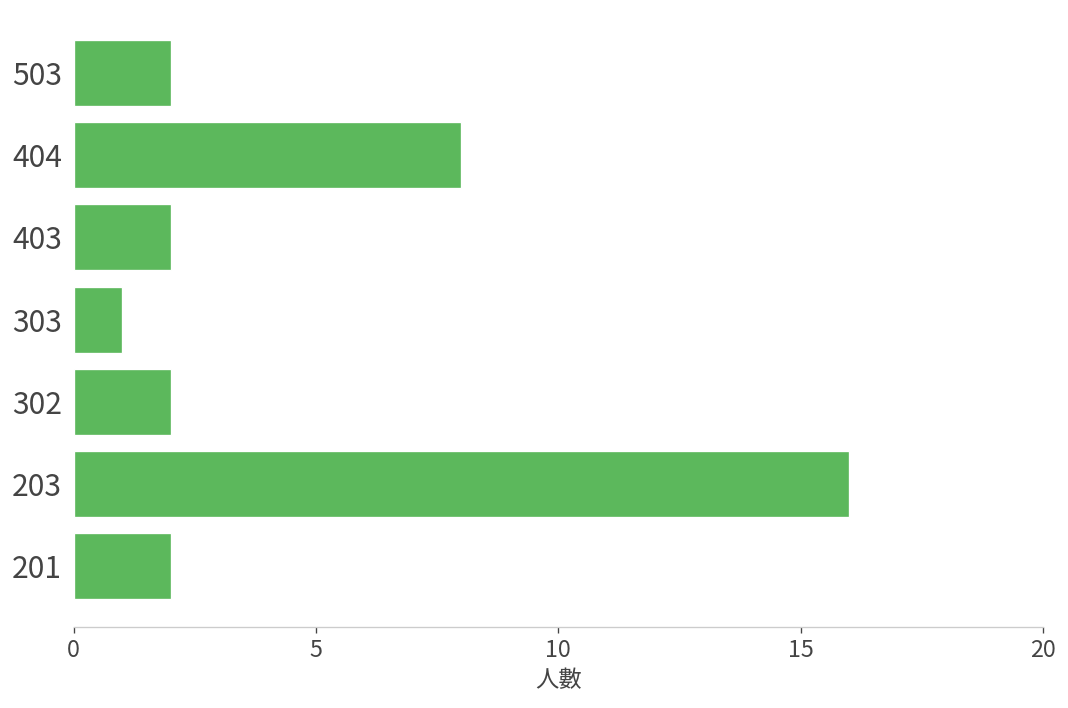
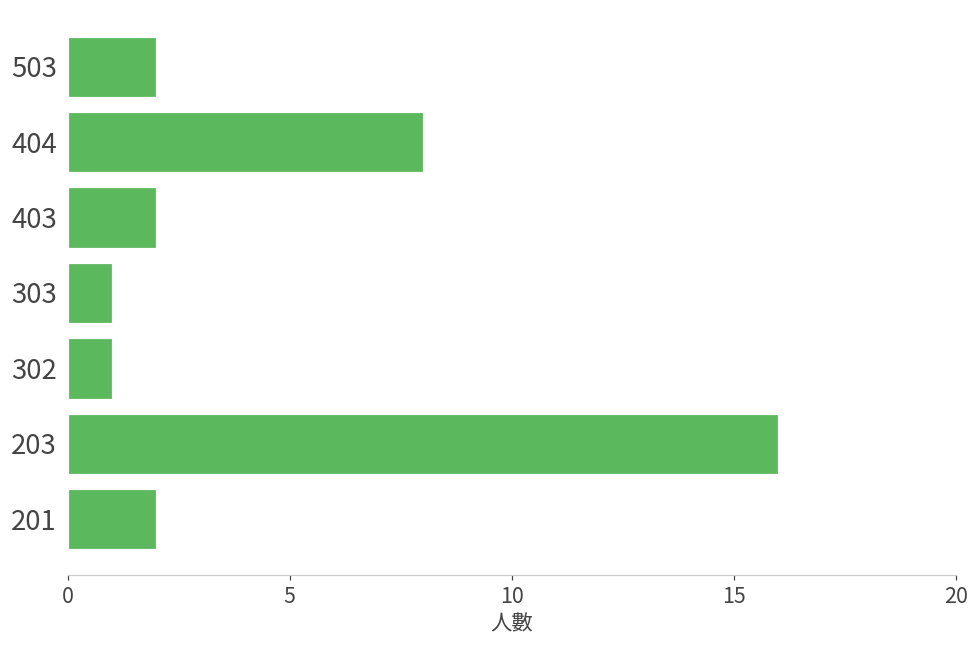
302: 2 -> 1
